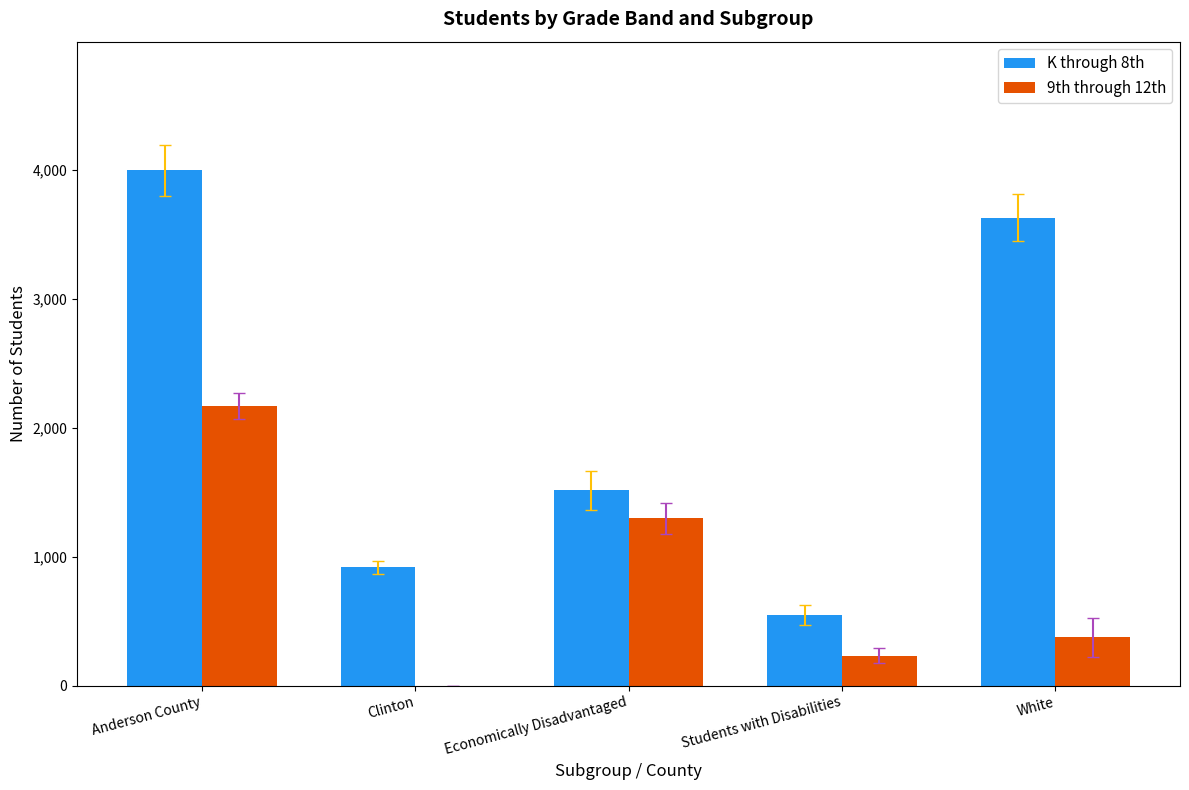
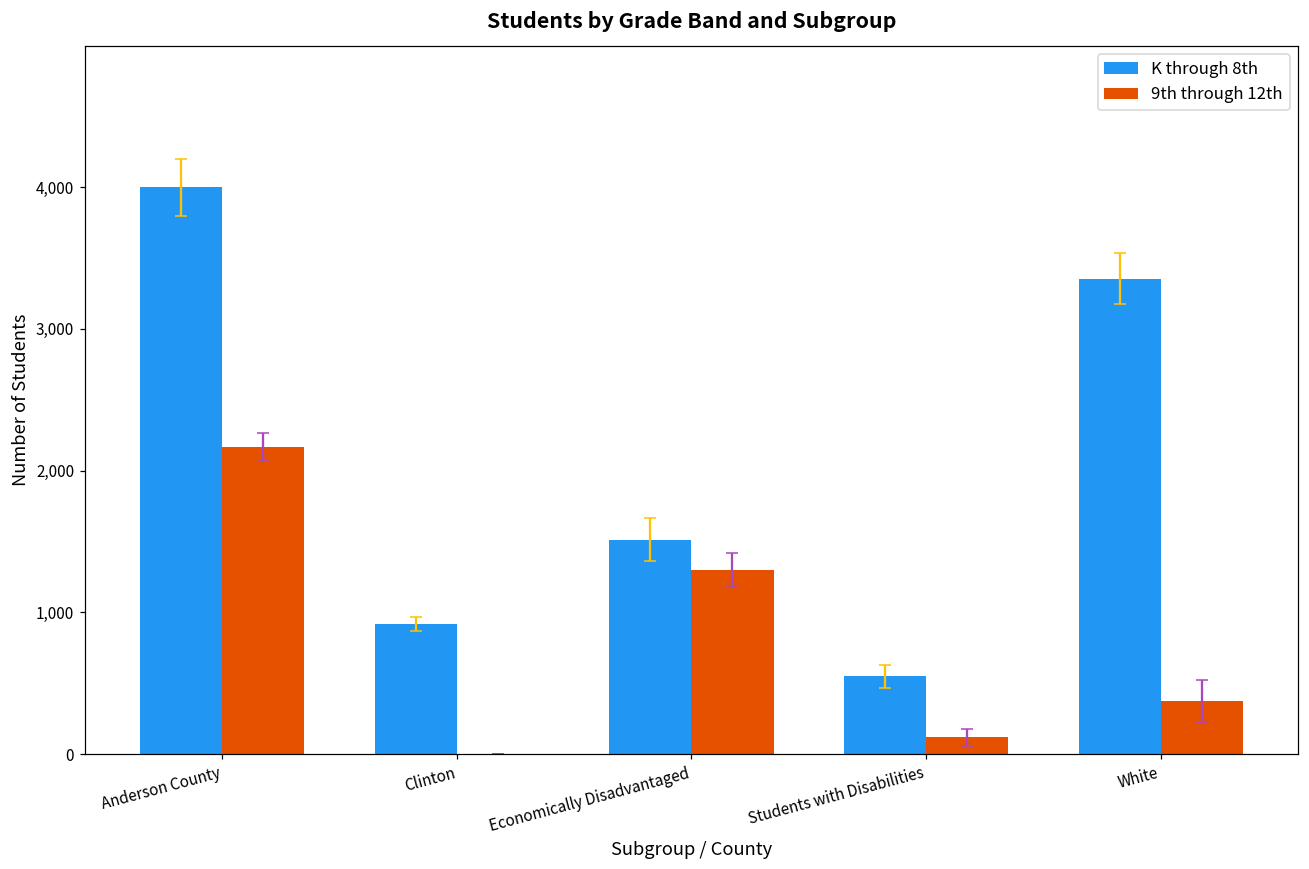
9th through 12th, Students with Disabilities: 230 -> 120
K through 8th, White: 3,630 -> 3,360
